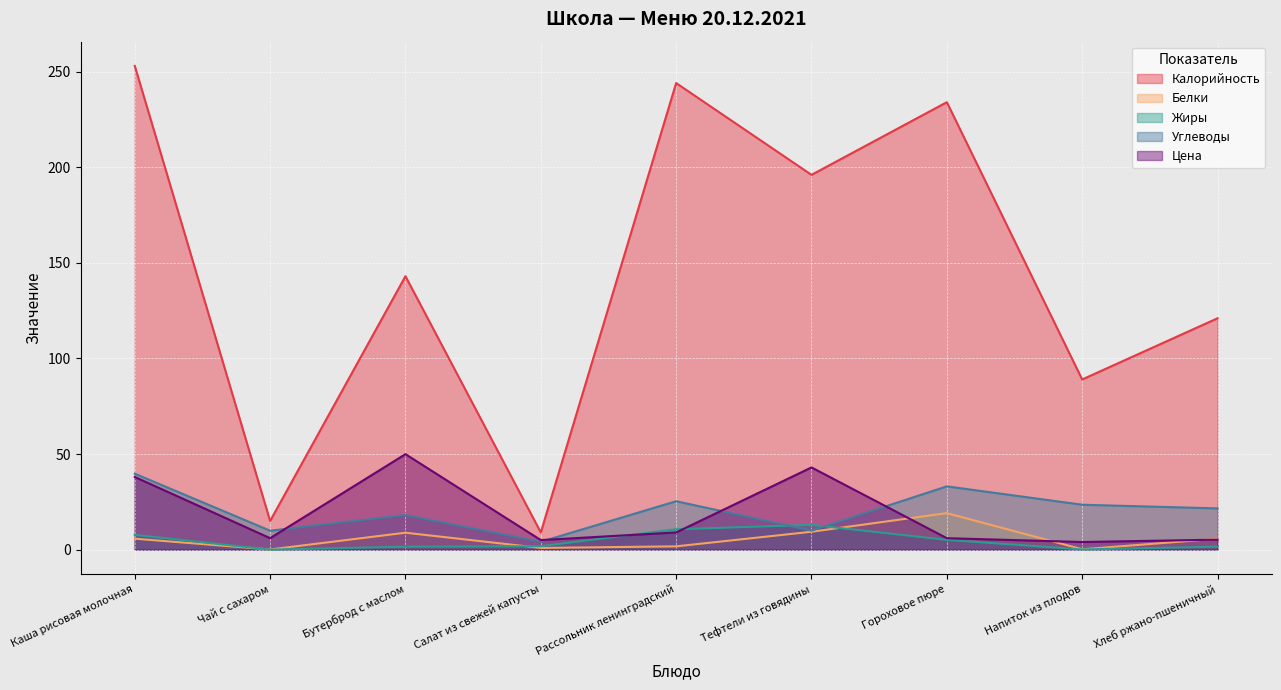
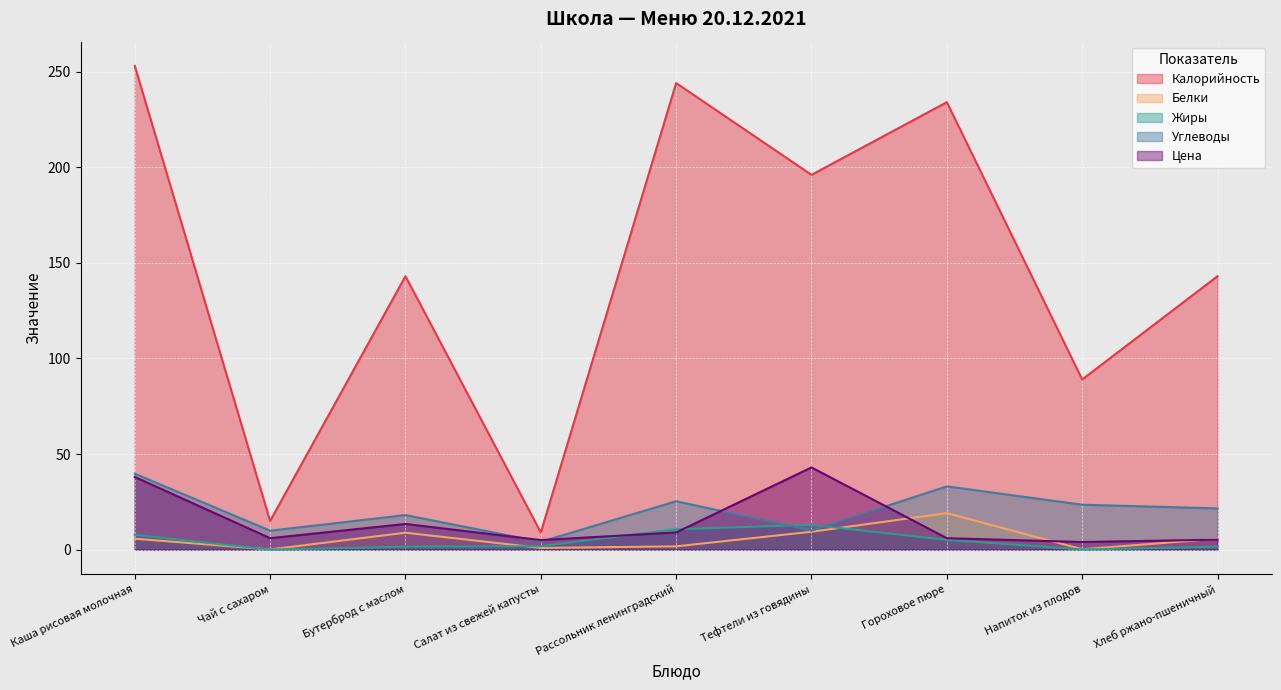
Цена, Бутерброд с маслом: 50 -> 13
Калорийность, Хлеб ржано-пшеничный: 121 -> 143
